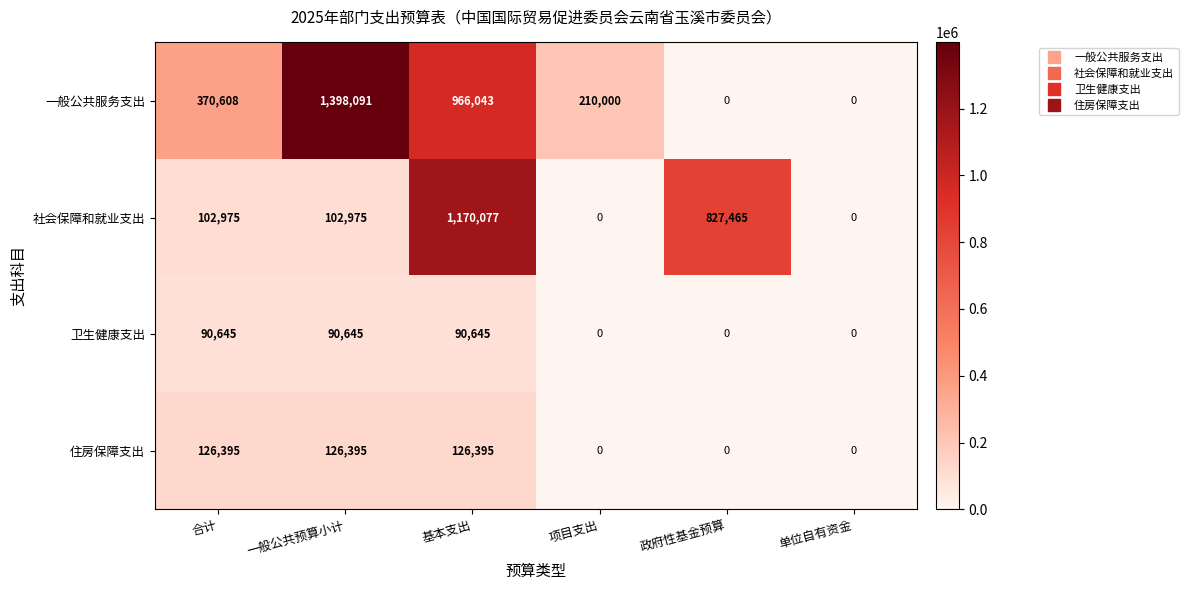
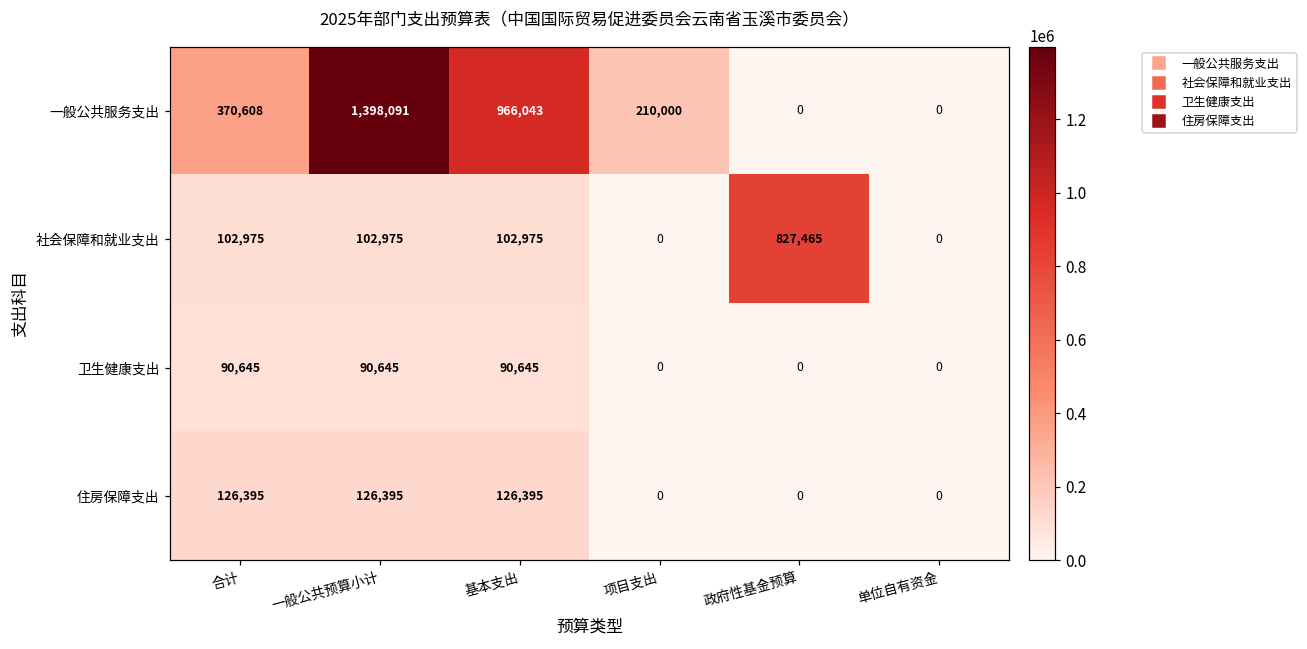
社会保障和就业支出, 基本支出: 1,170,077 -> 102,975
